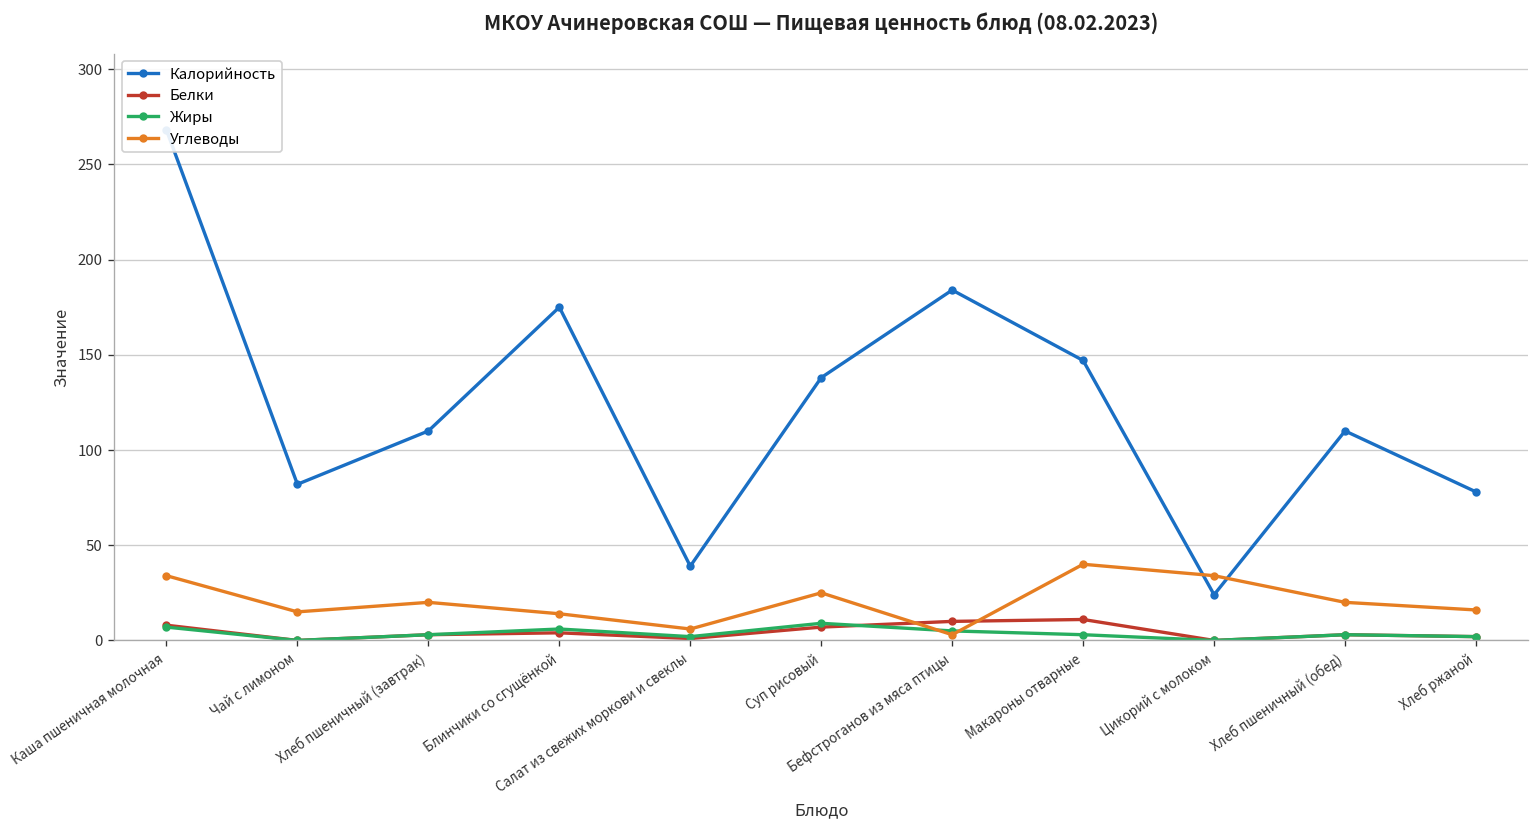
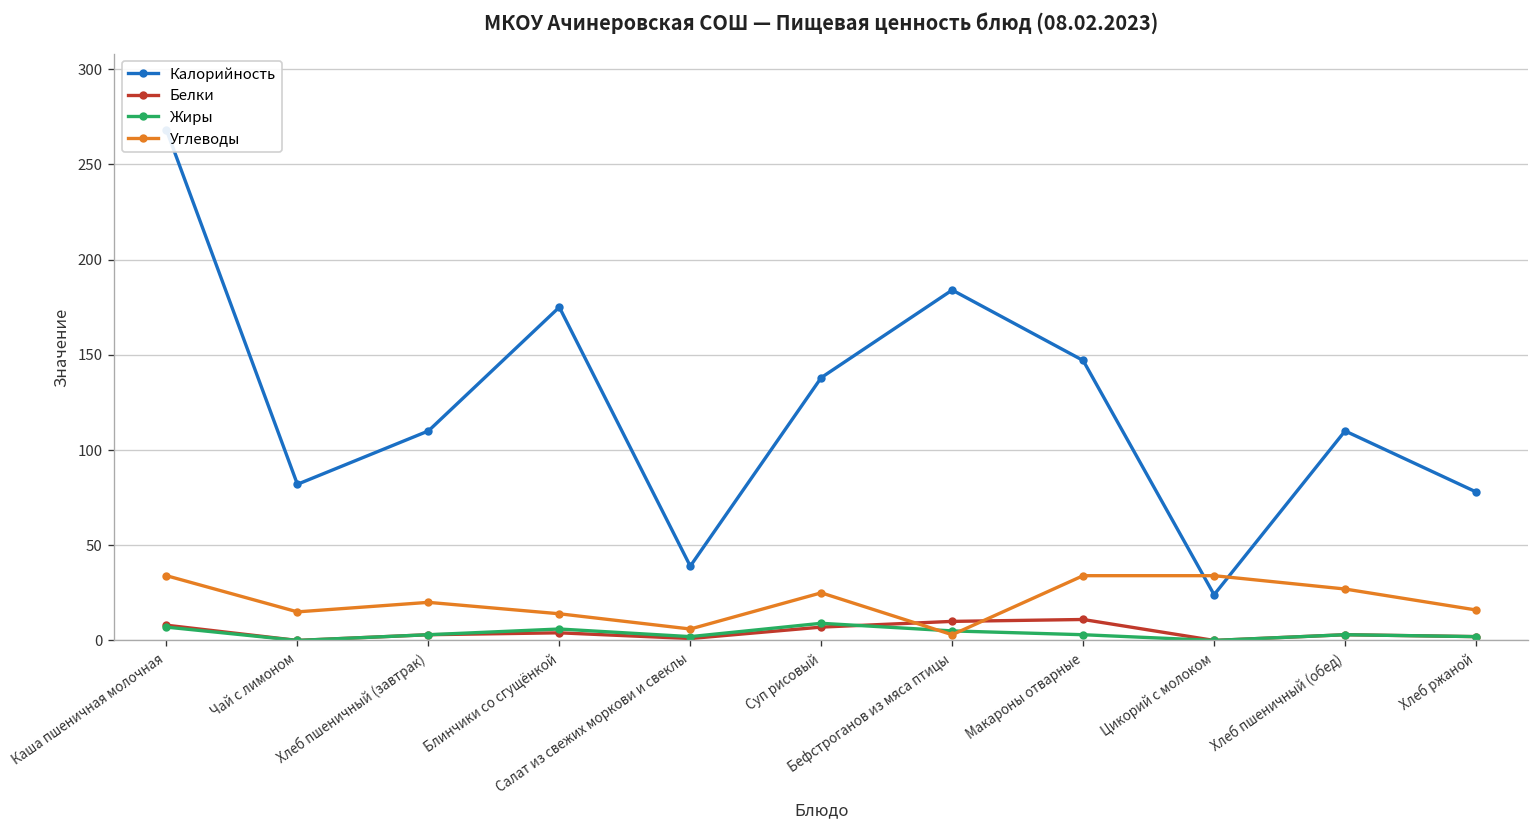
Углеводы, Макароны отварные: 40 -> 34
Углеводы, Хлеб пшеничный (обед): 20 -> 27
